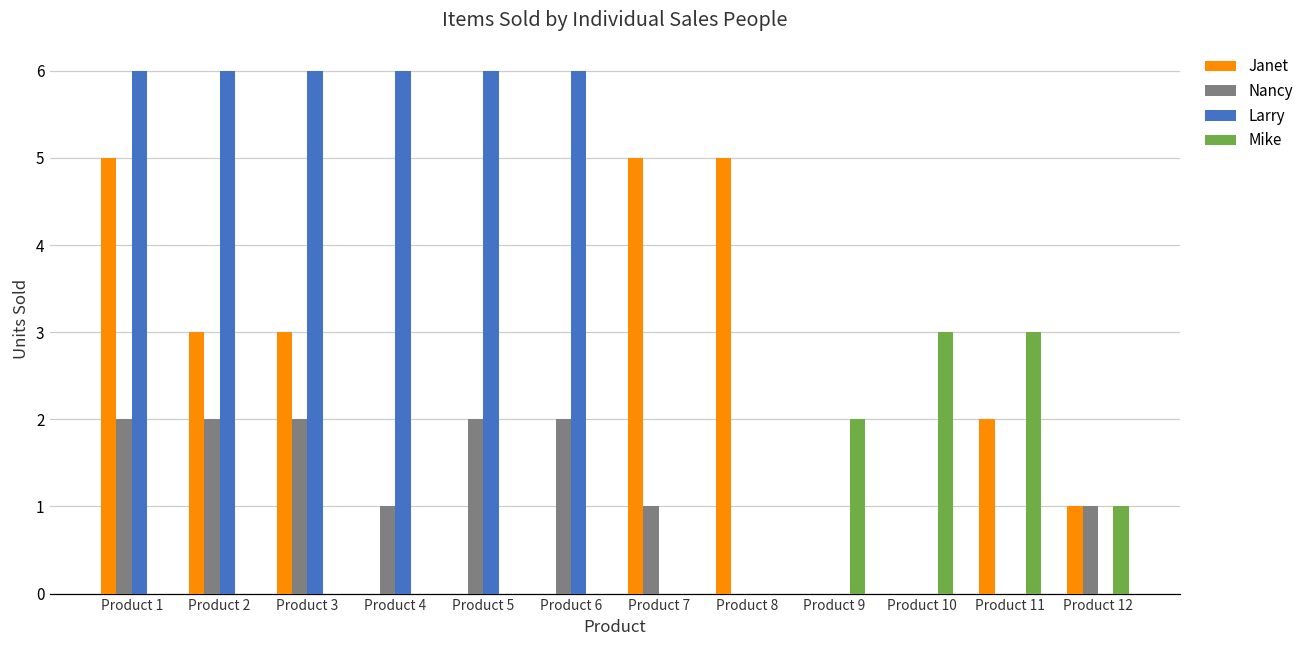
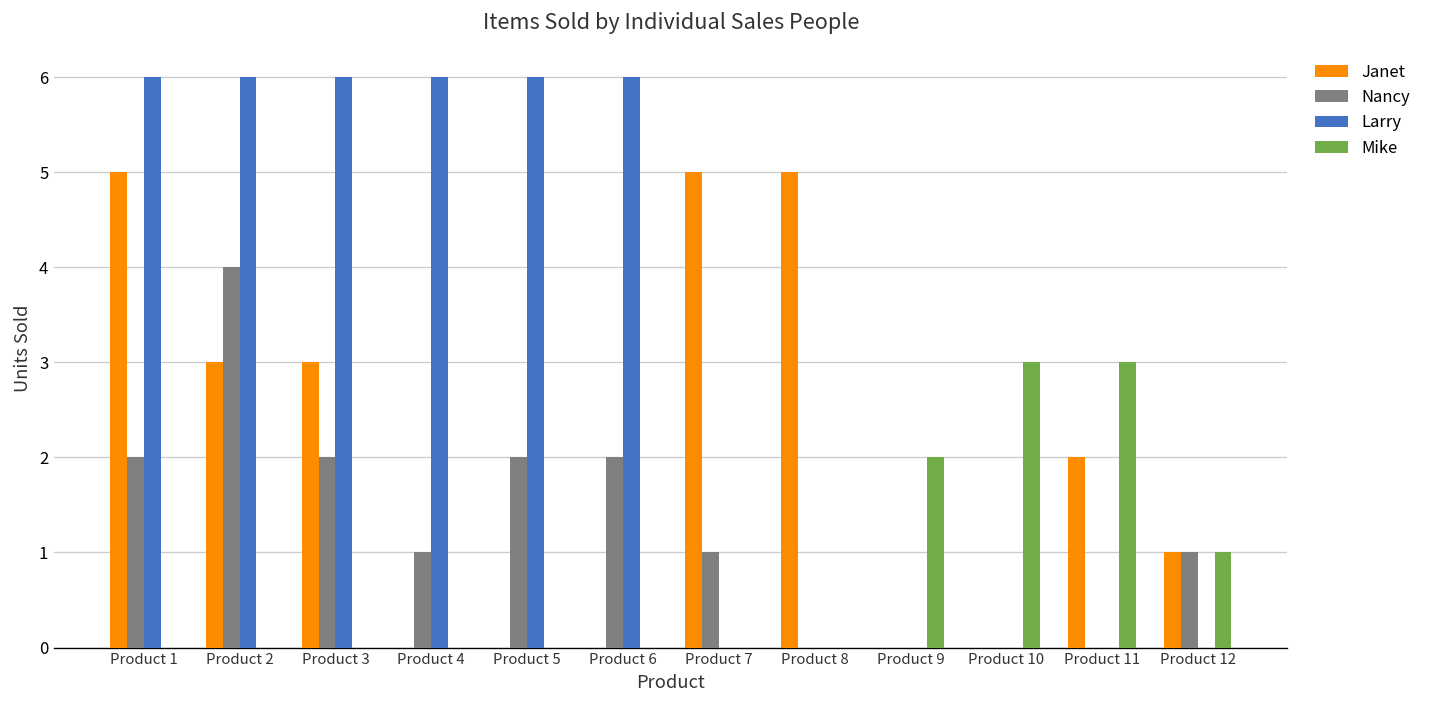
Nancy, Product 2: 2 -> 4
